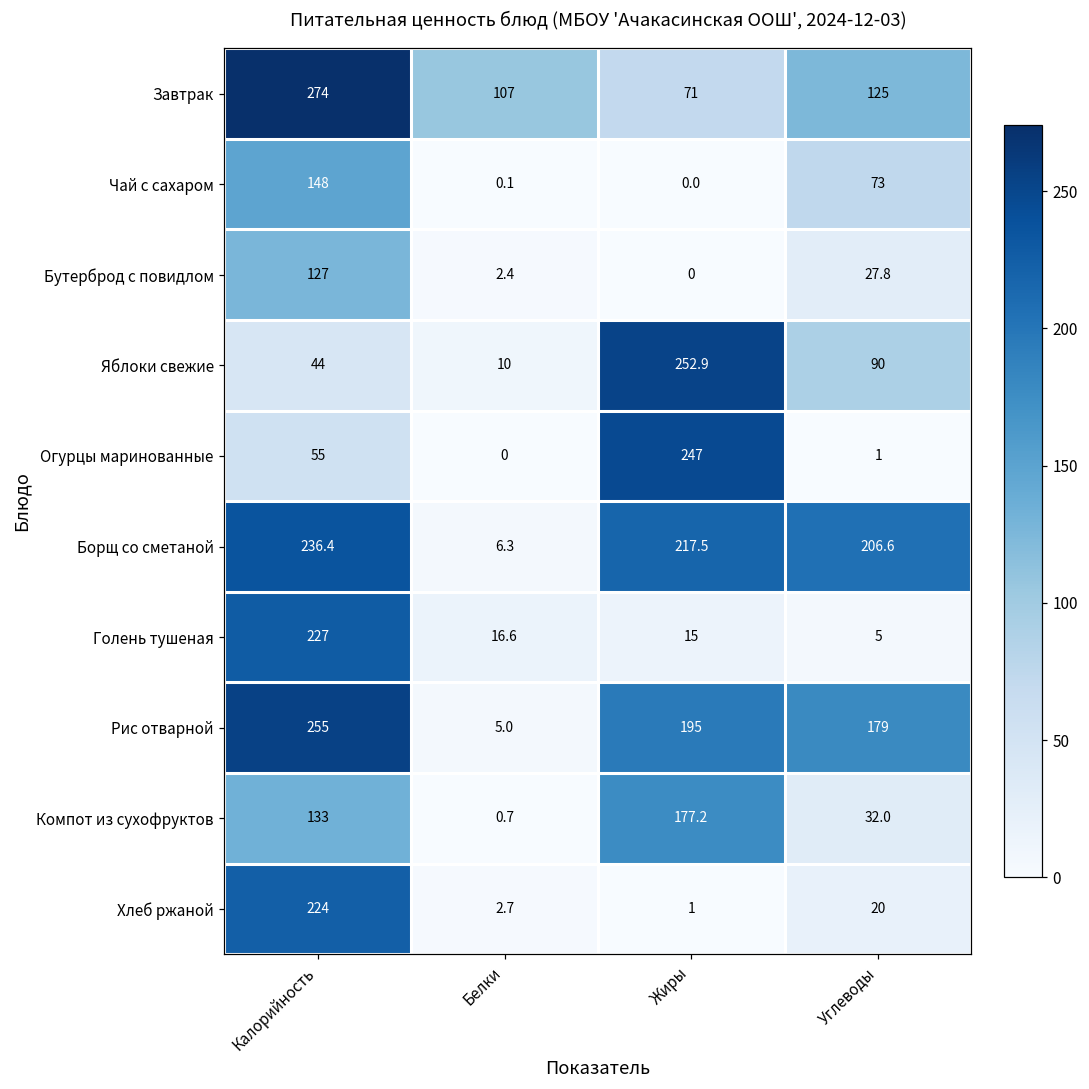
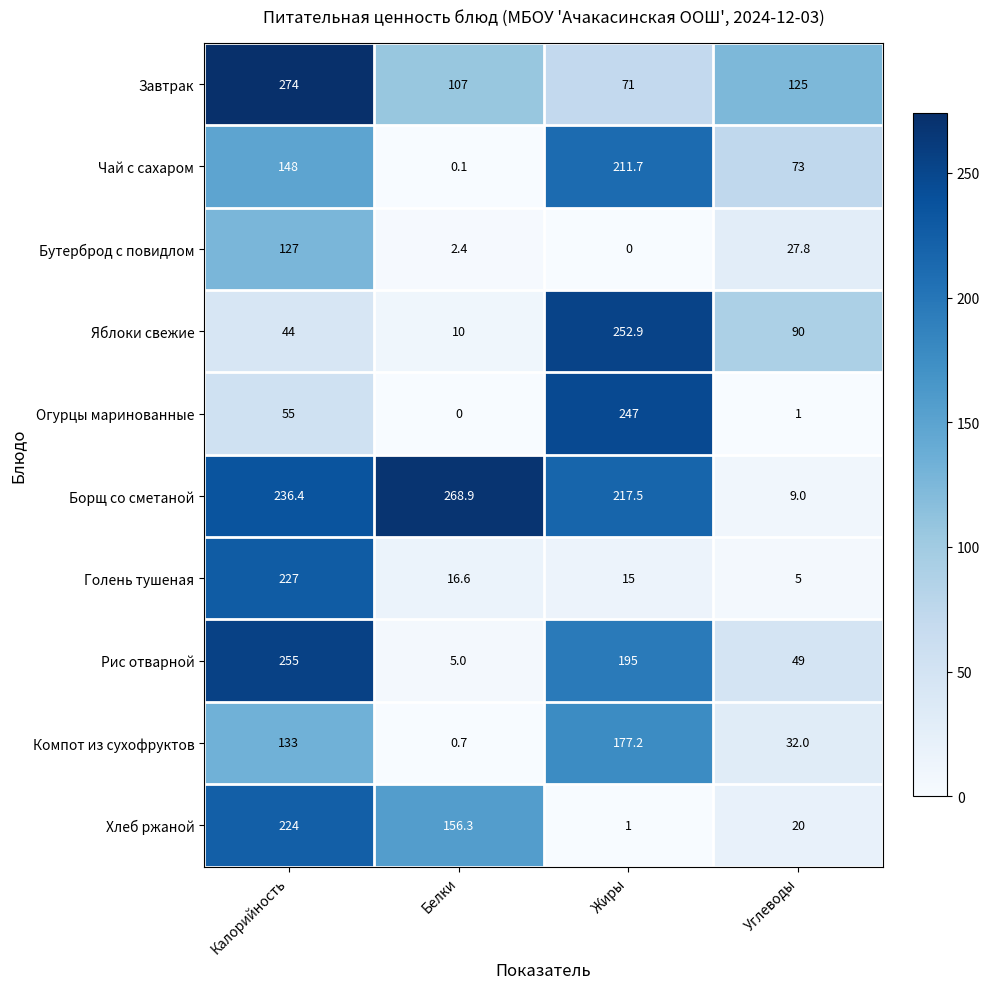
Чай с сахаром, Жиры: 0.0 -> 211.7
Борщ со сметаной, Белки: 6.3 -> 268.9
Борщ со сметаной, Углеводы: 206.6 -> 9.0
Рис отварной, Углеводы: 179 -> 49
Хлеб ржаной, Белки: 2.7 -> 156.3
